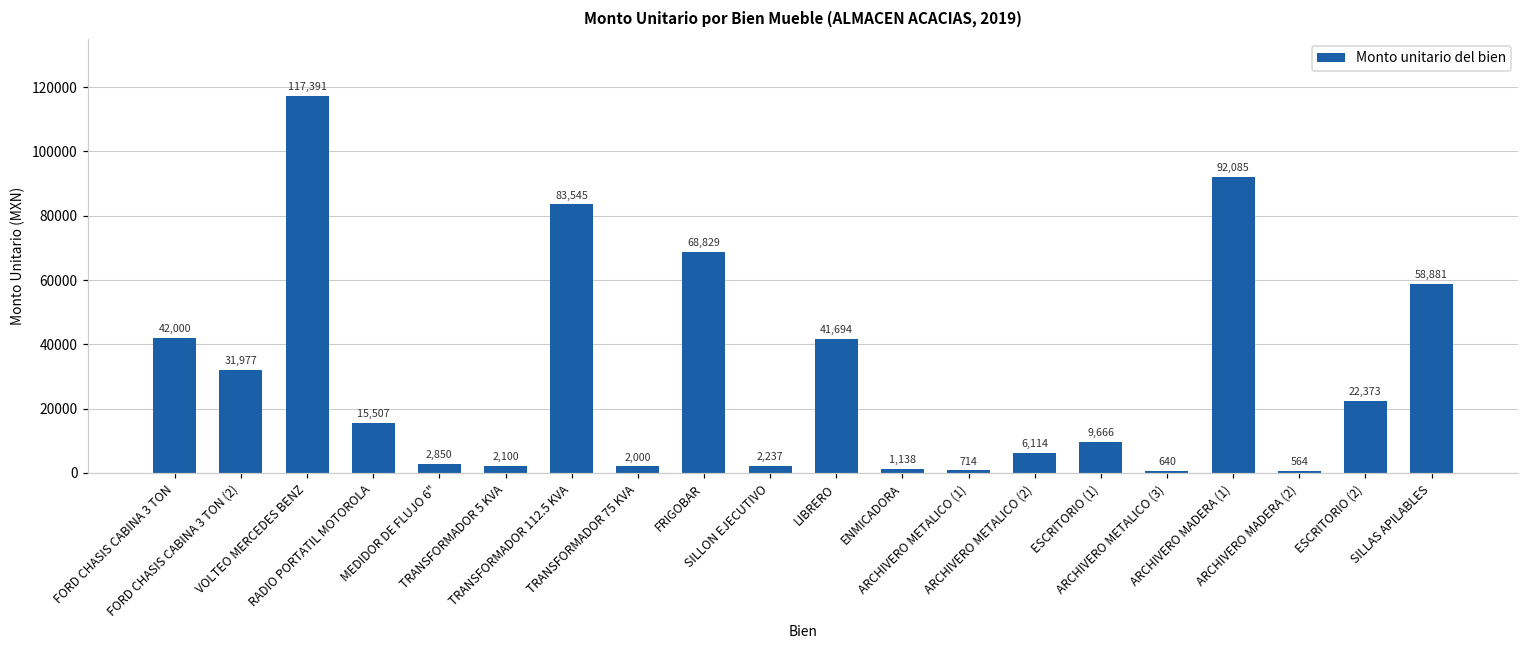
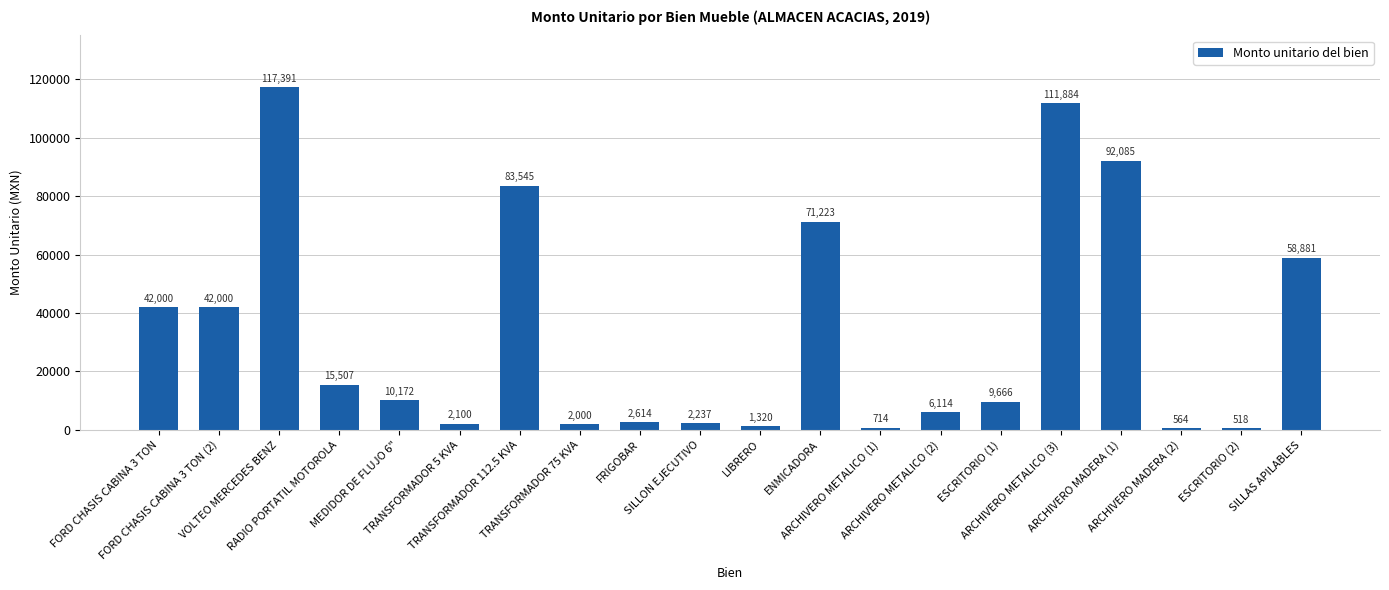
FORD CHASIS CABINA 3 TON (2): 31,977 -> 42,000
MEDIDOR DE FLUJO 6": 2,850 -> 10,172
FRIGOBAR: 68,829 -> 2,614
LIBRERO: 41,694 -> 1,320
ENMICADORA: 1,138 -> 71,223
ARCHIVERO METALICO (3): 640 -> 111,884
ESCRITORIO (2): 22,373 -> 518
